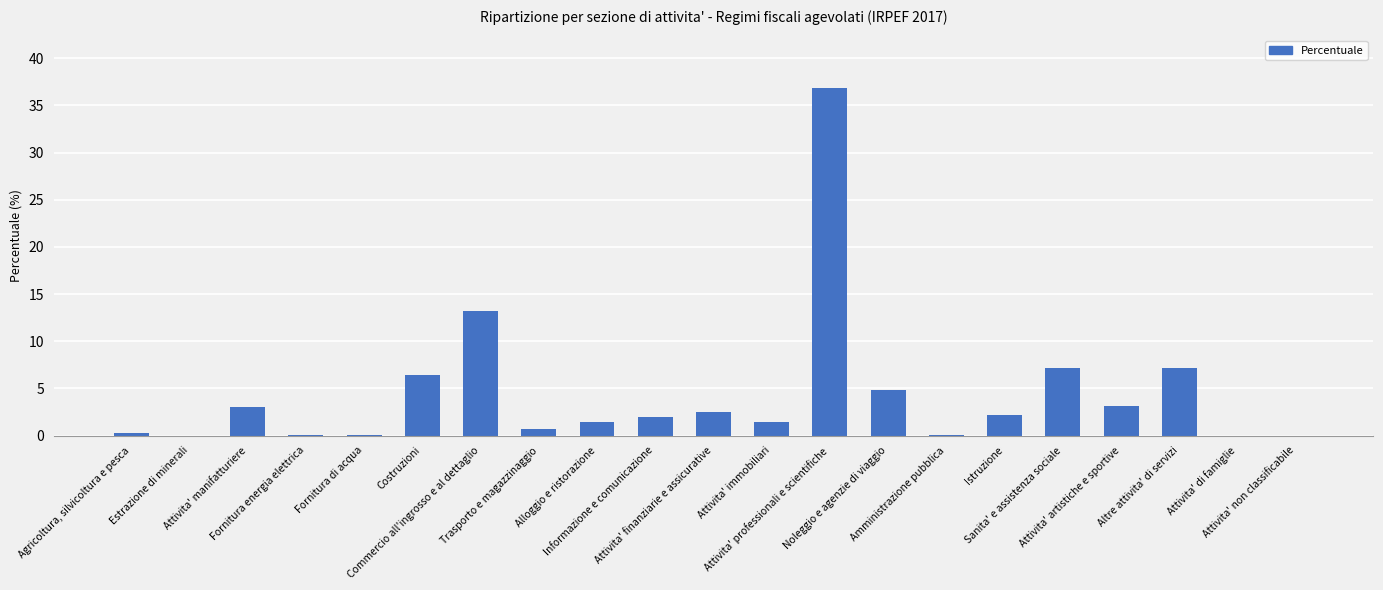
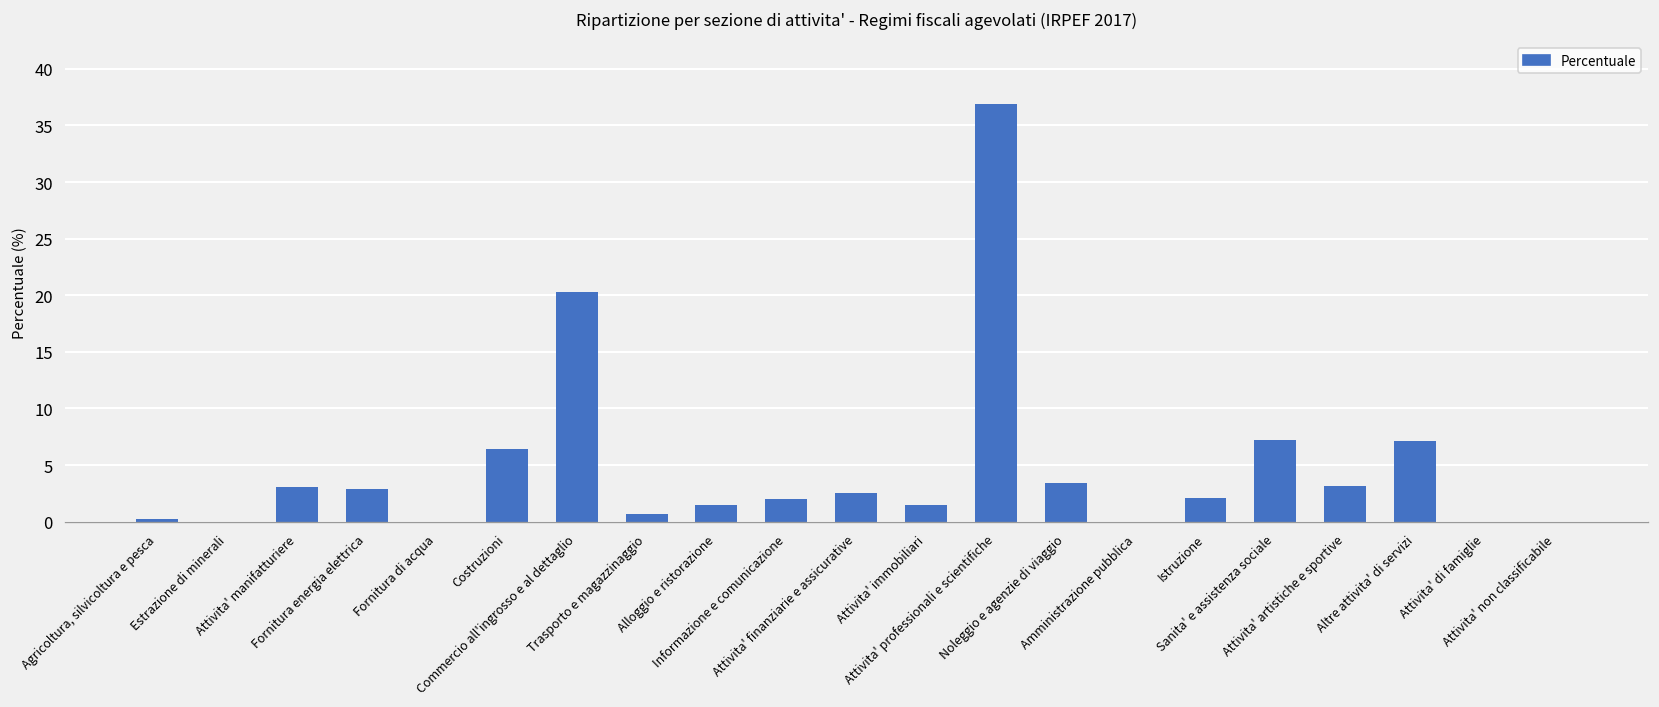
Fornitura energia elettrica: 0 -> 3
Commercio all'ingrosso e al dettaglio: 13 -> 20
Noleggio e agenzie di viaggio: 5 -> 3
